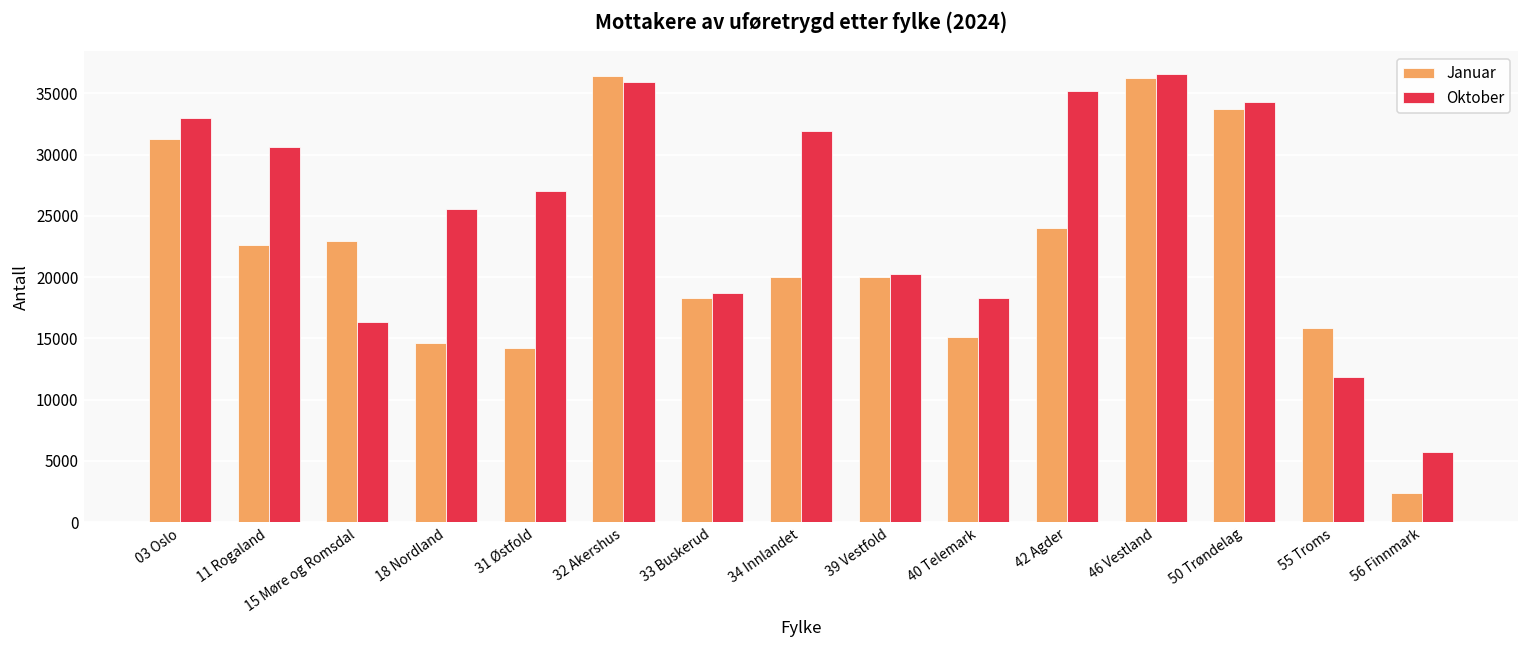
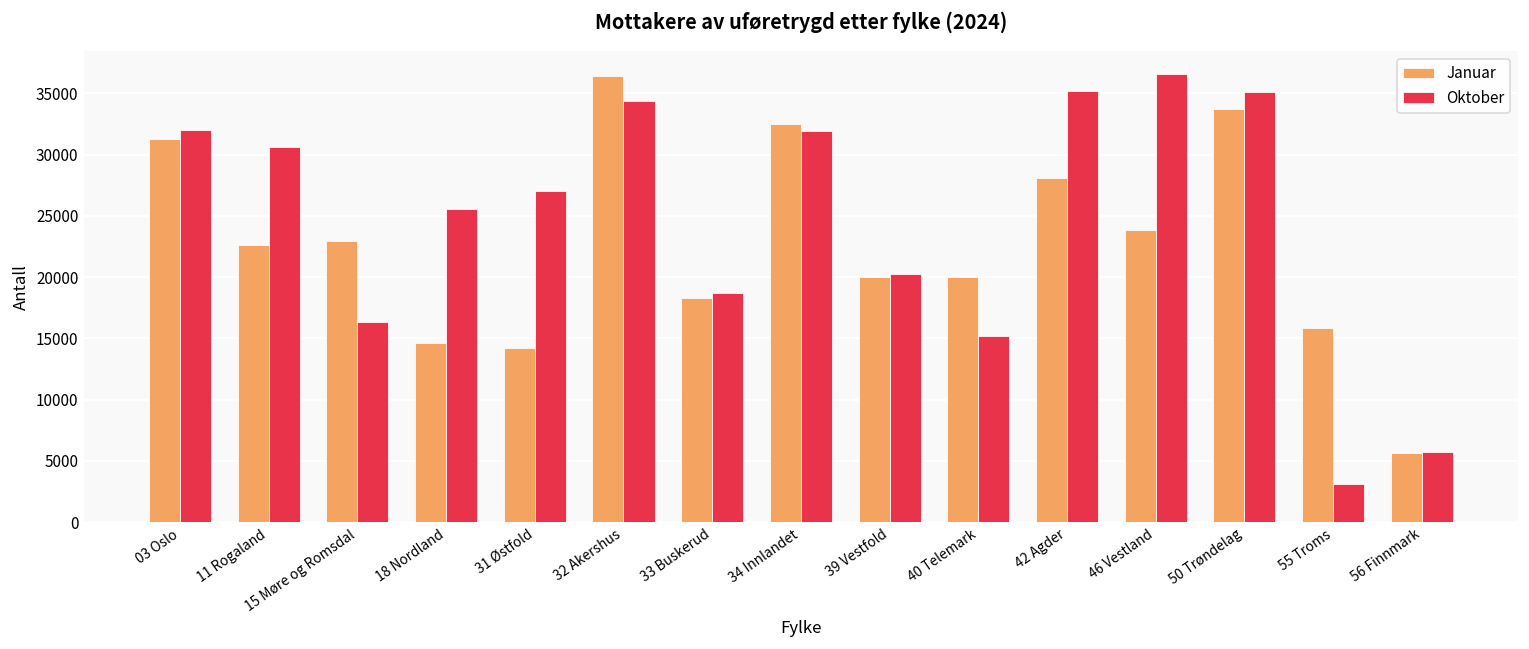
Oktober, 03 Oslo: 33000 -> 32000
Oktober, 32 Akershus: 35900 -> 34400
Januar, 34 Innlandet: 20000 -> 32500
Januar, 40 Telemark: 15100 -> 20000
Oktober, 40 Telemark: 18300 -> 15200
Januar, 42 Agder: 24000 -> 28100
Januar, 46 Vestland: 36200 -> 23900
Oktober, 50 Trøndelag: 34300 -> 35100
Oktober, 55 Troms: 11800 -> 3100
Januar, 56 Finnmark: 2400 -> 5600
